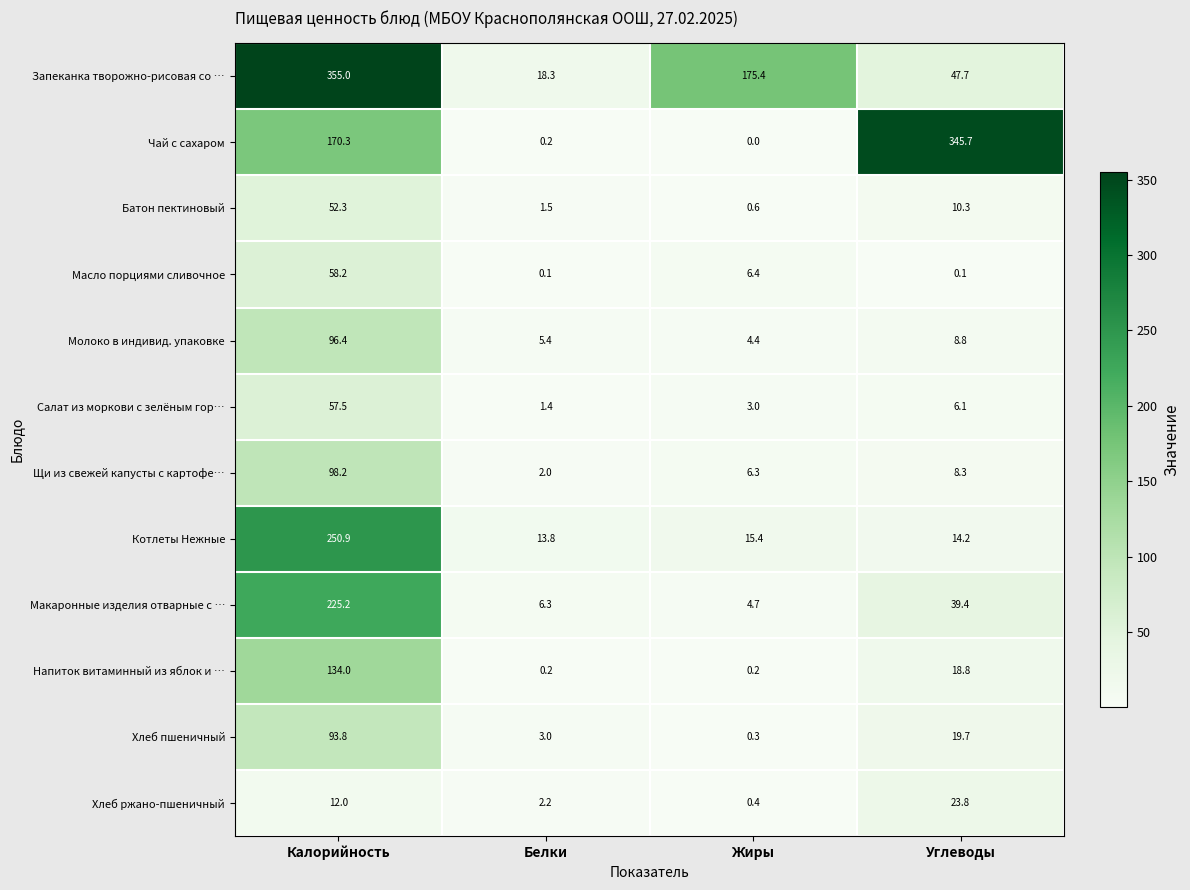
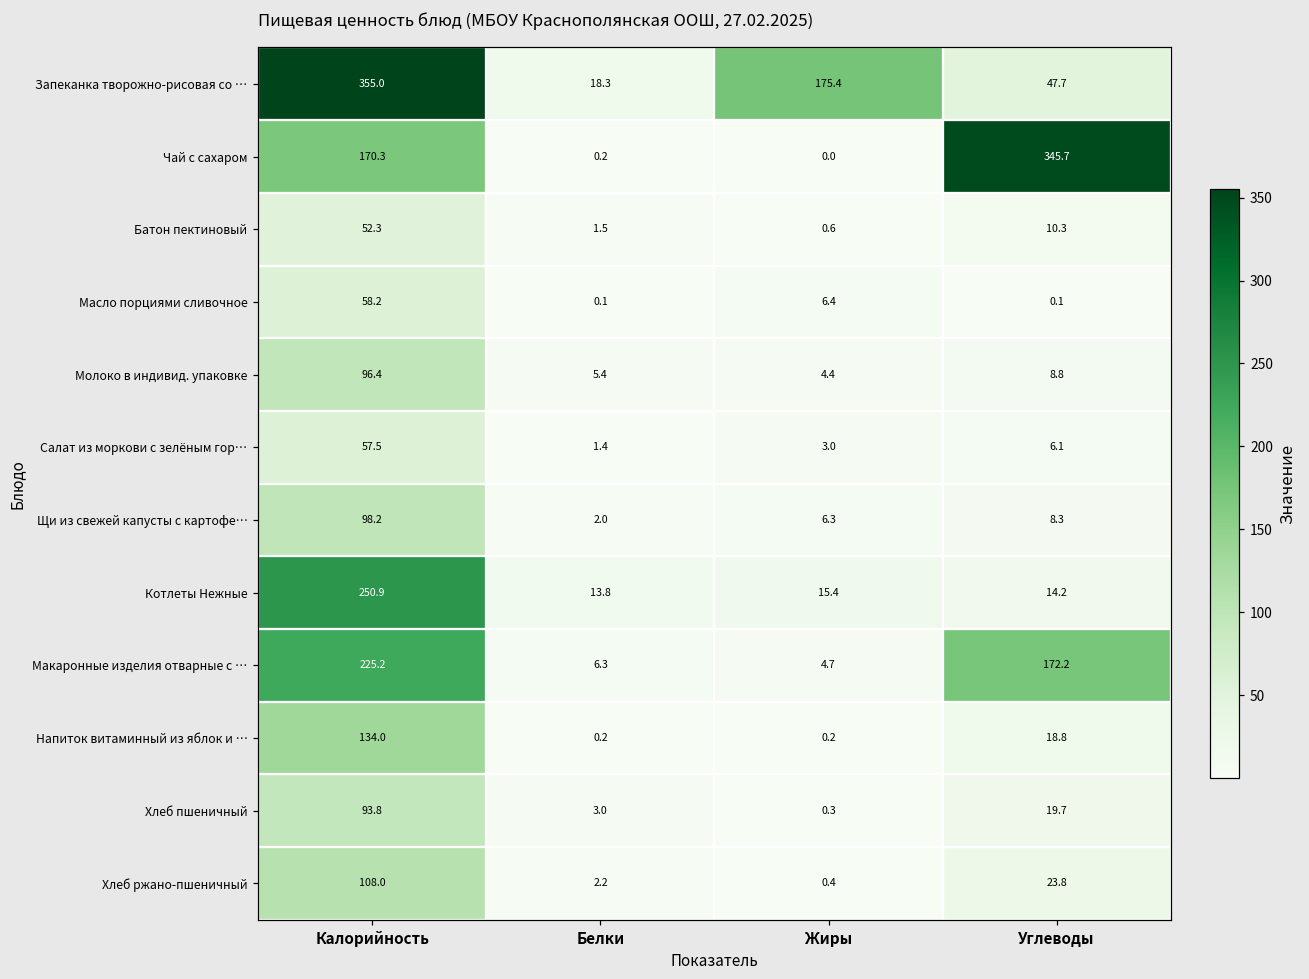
Макаронные изделия отварные с …, Углеводы: 39.4 -> 172.2
Хлеб ржано-пшеничный, Калорийность: 12.0 -> 108.0
